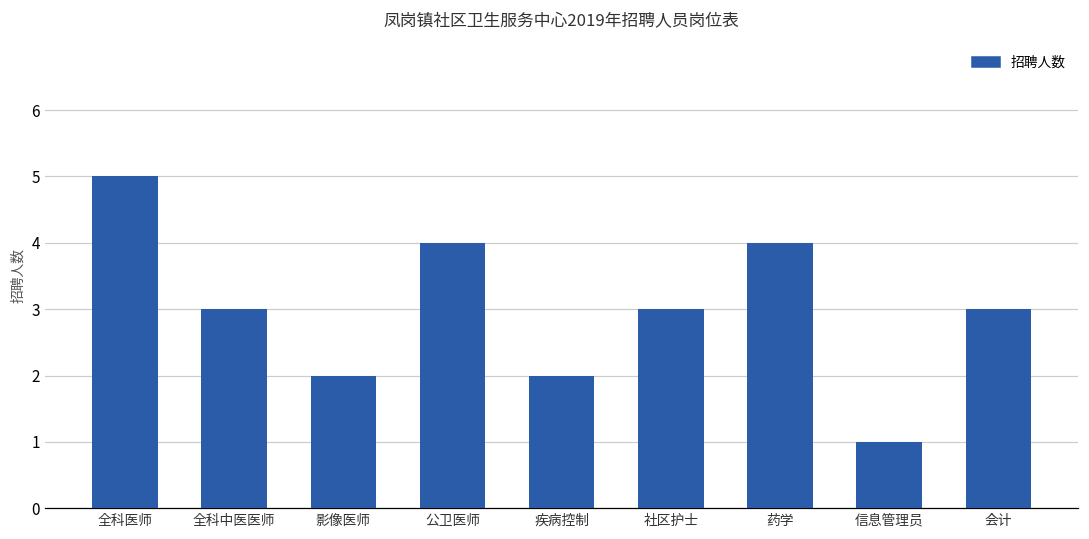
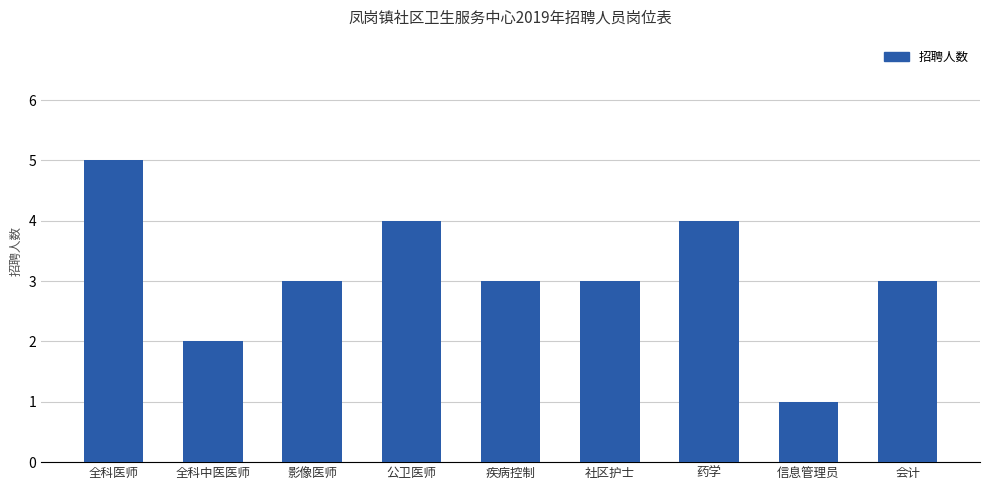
全科中医医师: 3 -> 2
影像医师: 2 -> 3
疾病控制: 2 -> 3
